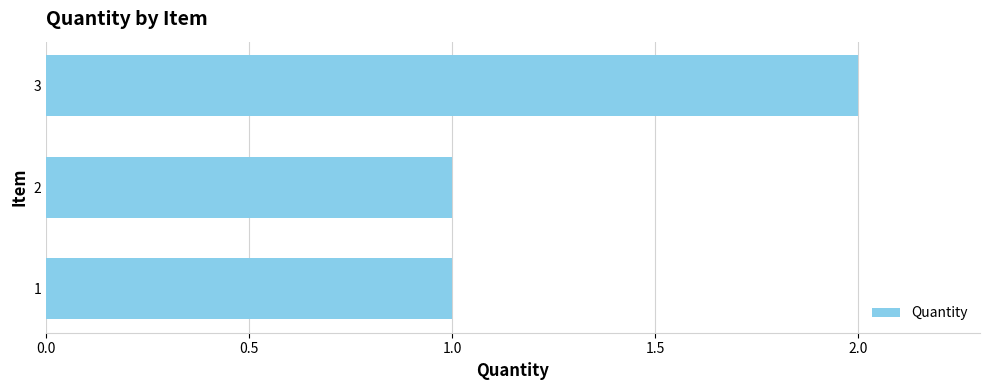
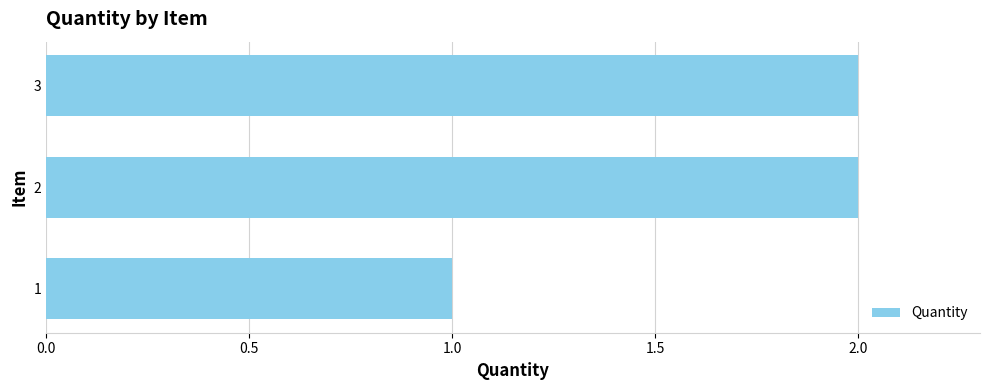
2: 1 -> 2
